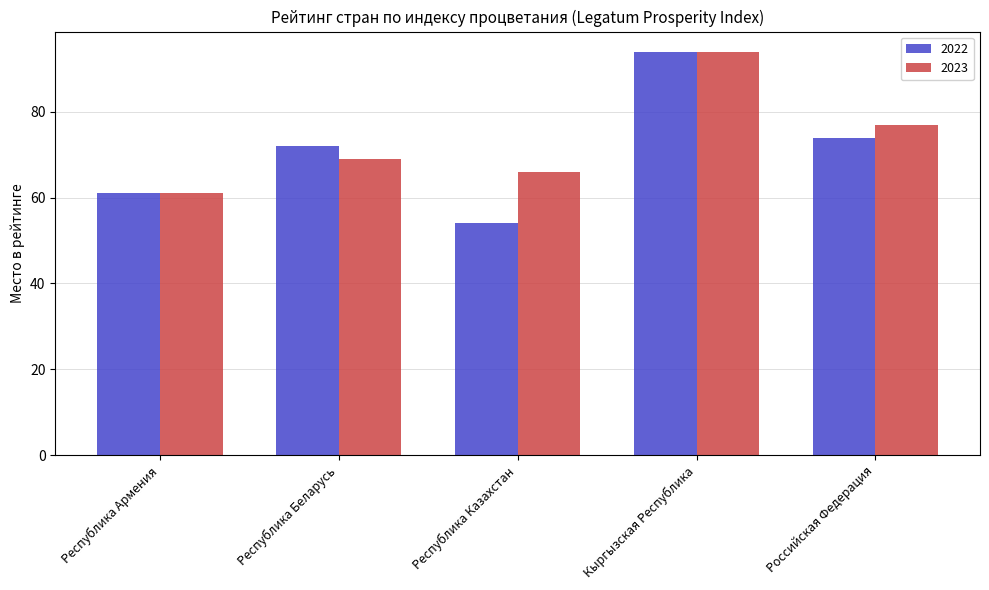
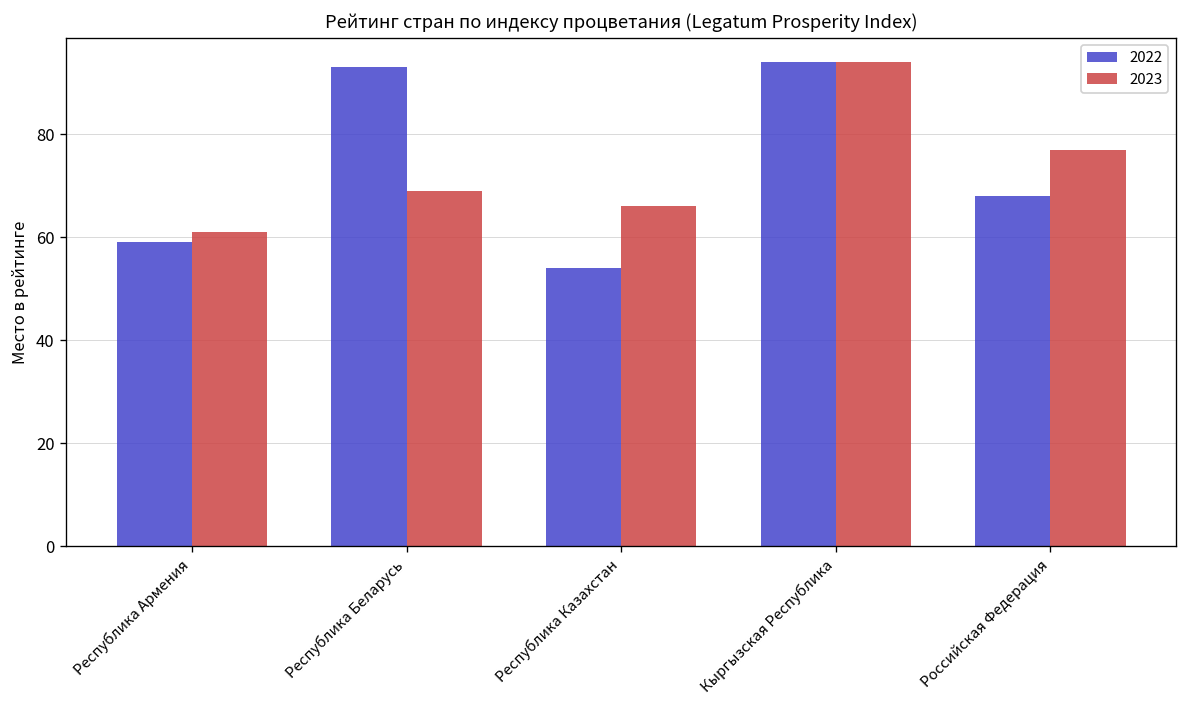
2022, Республика Армения: 61 -> 59
2022, Республика Беларусь: 72 -> 93
2022, Российская Федерация: 74 -> 68
